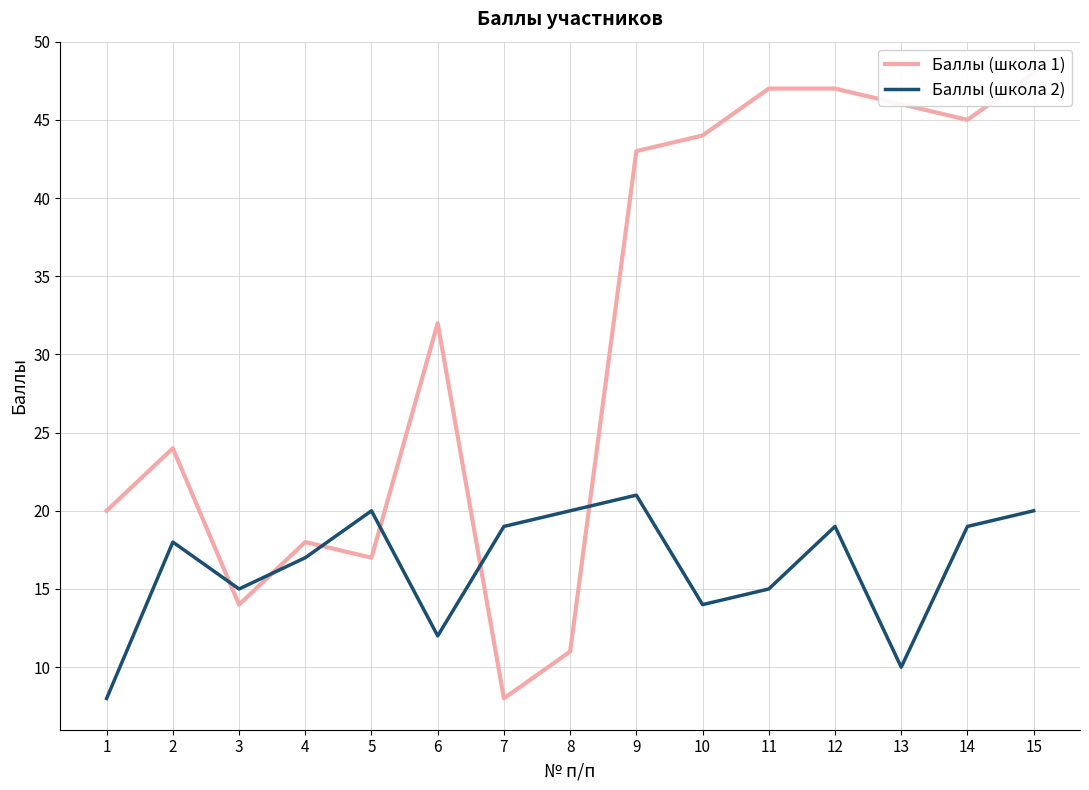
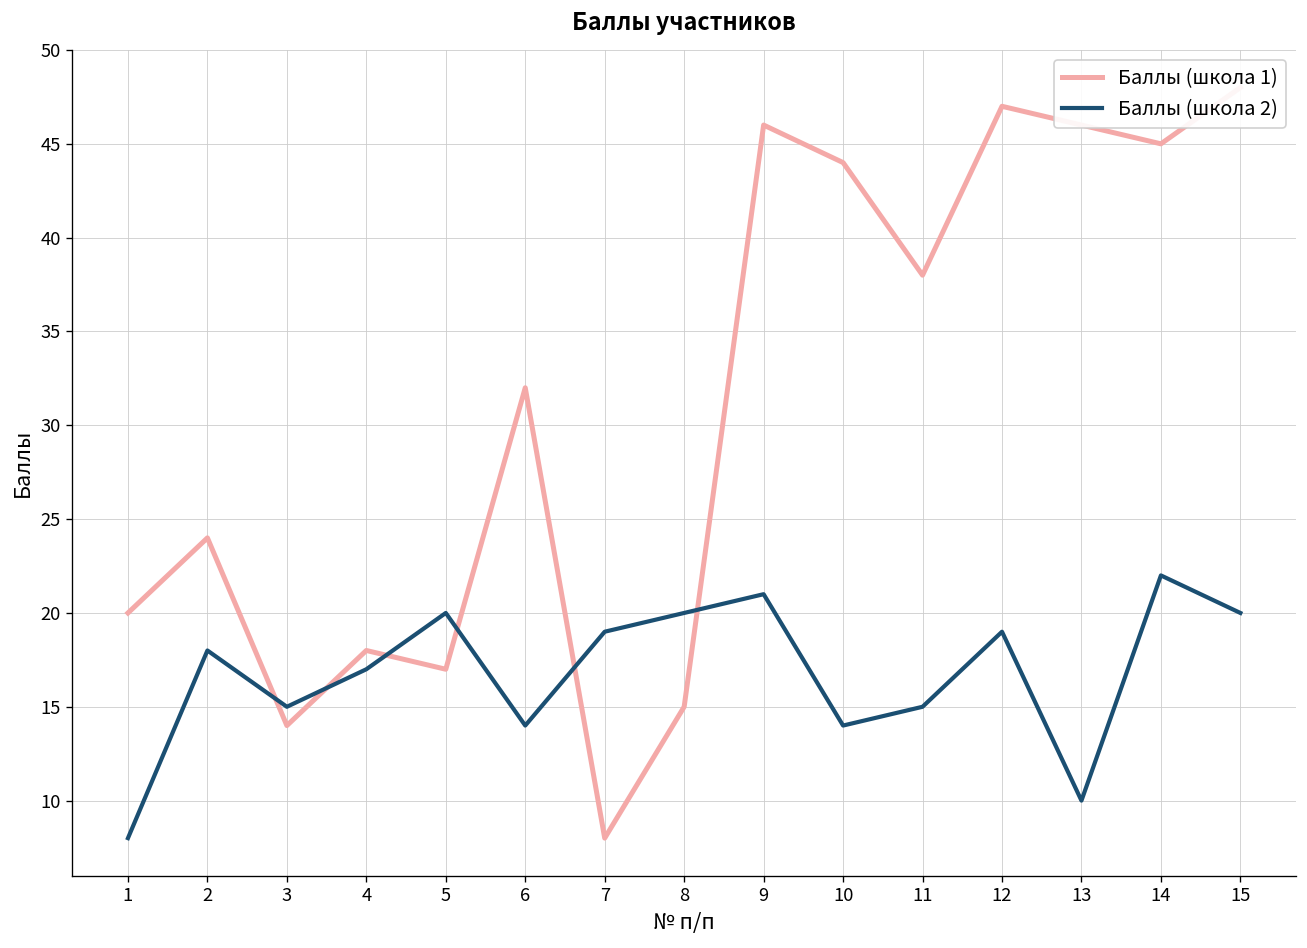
Баллы (школа 2), 6: 12 -> 14
Баллы (школа 1), 8: 11 -> 15
Баллы (школа 1), 9: 43 -> 46
Баллы (школа 1), 11: 47 -> 38
Баллы (школа 2), 14: 19 -> 22
